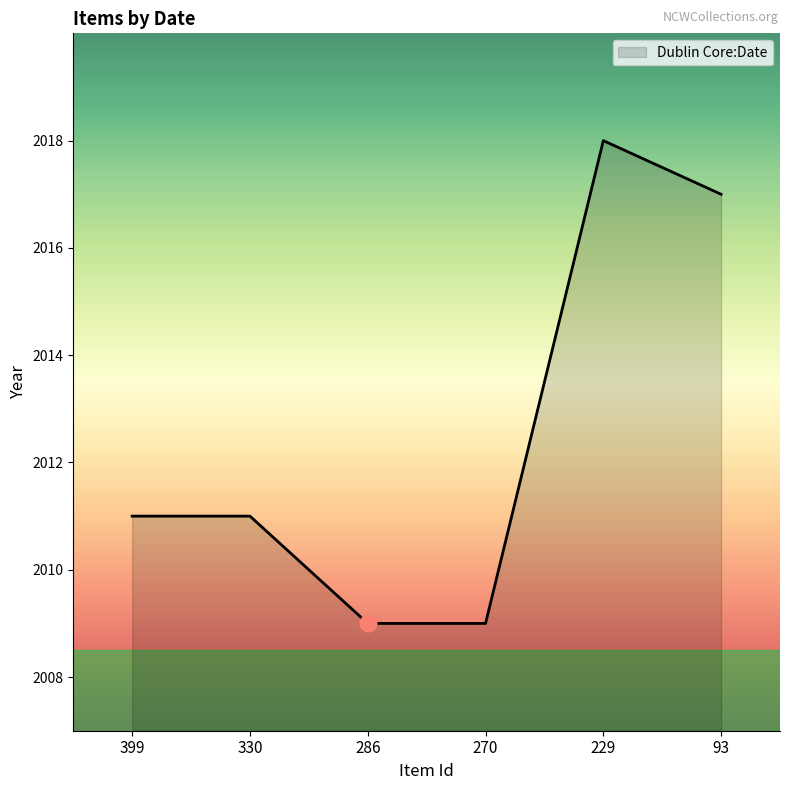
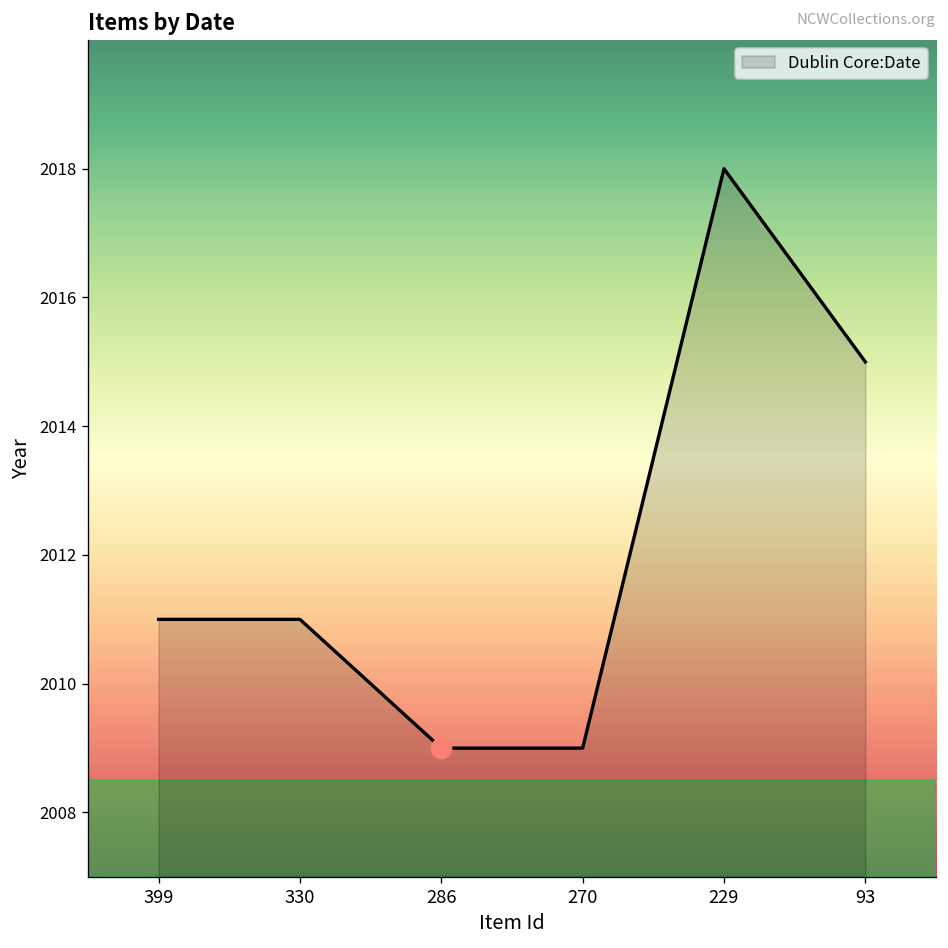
Dublin Core:Date, 93: 2017 -> 2015
